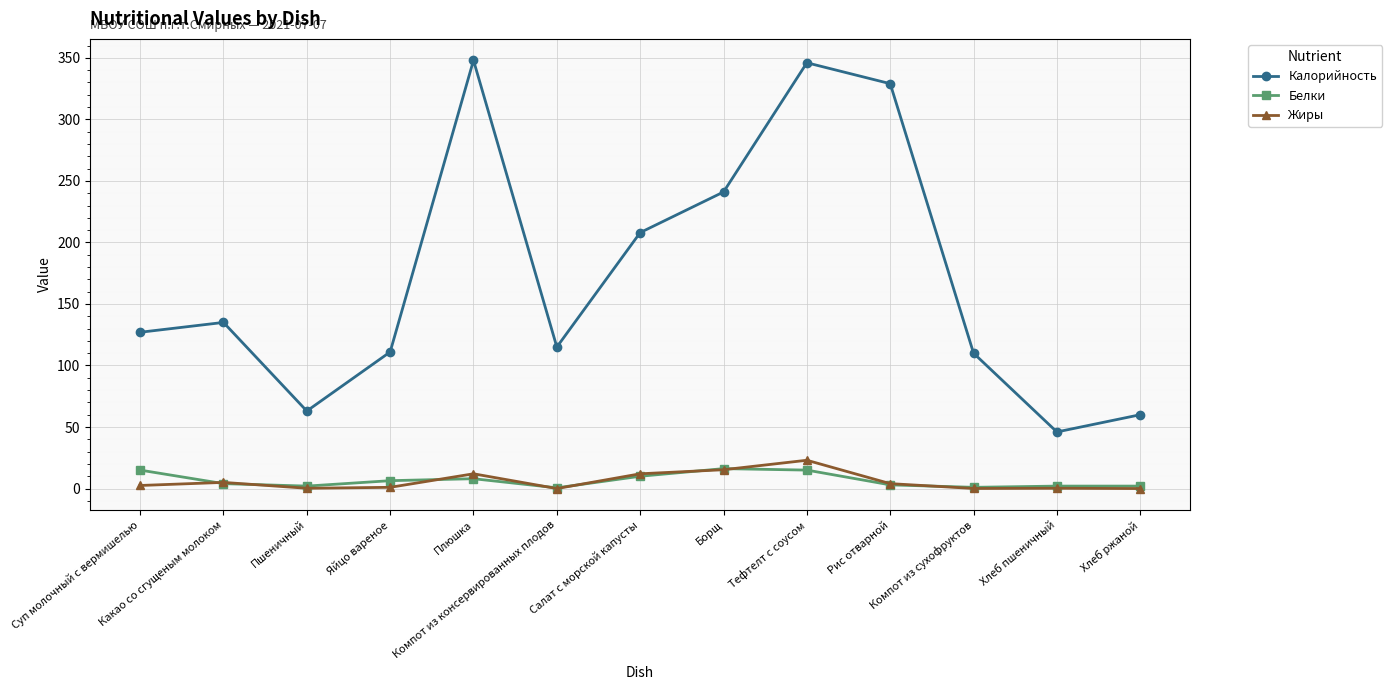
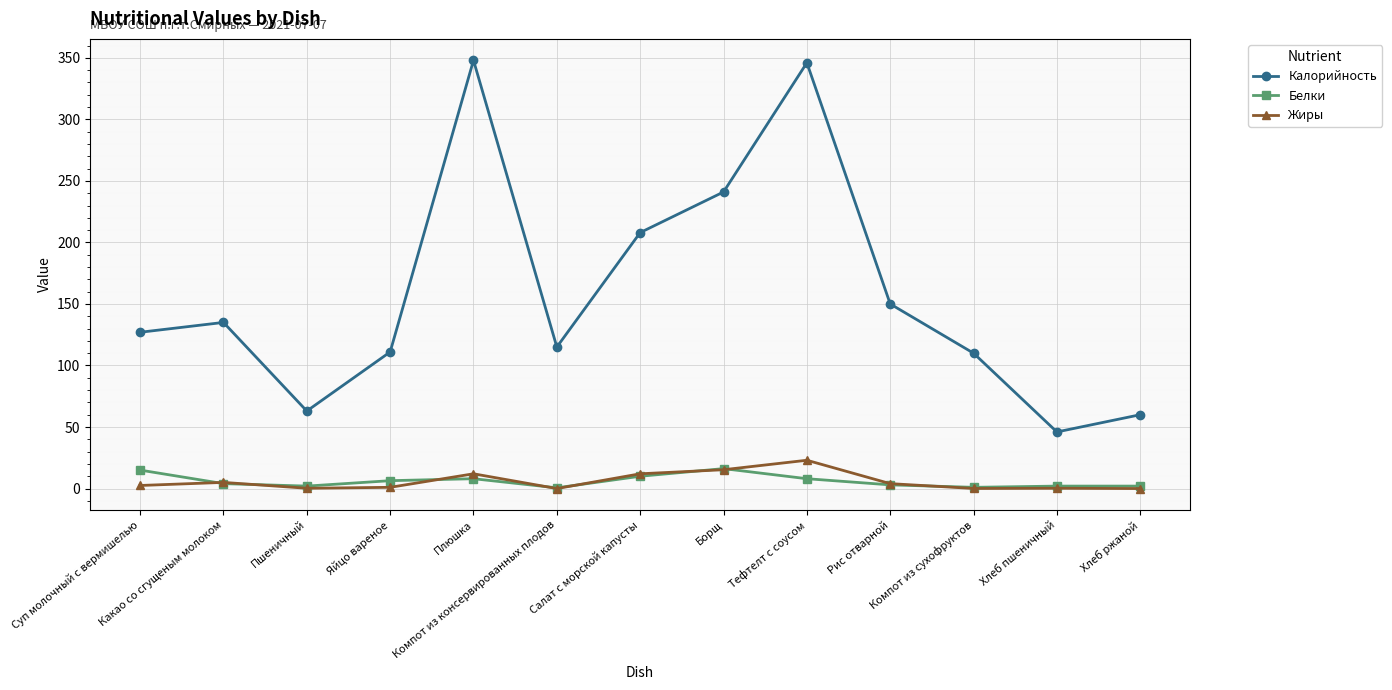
Белки, Тефтелт с соусом: 15 -> 8
Калорийность, Рис отварной: 329 -> 150
